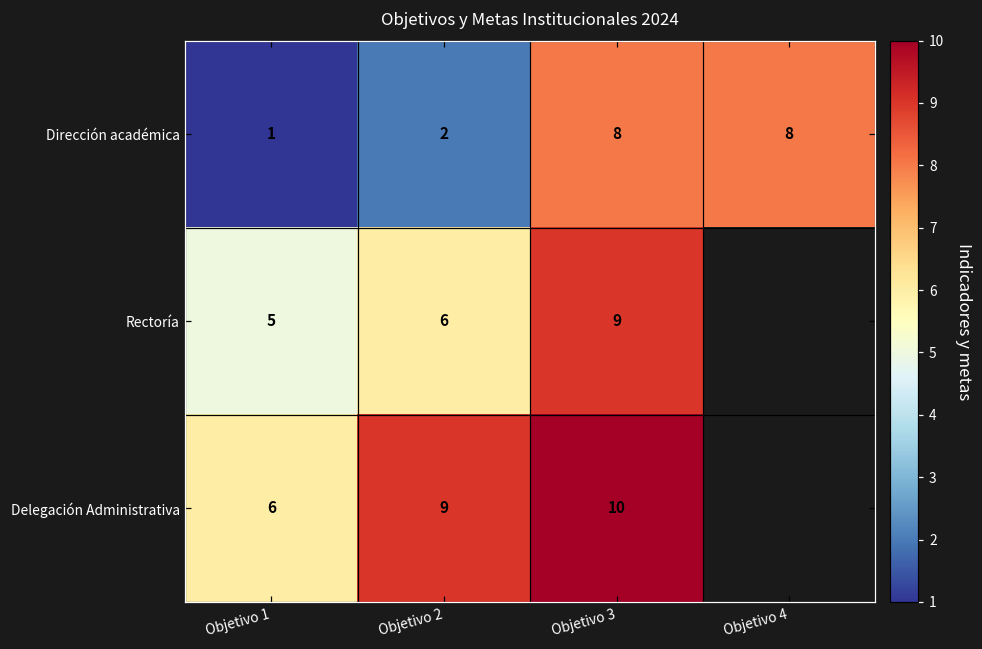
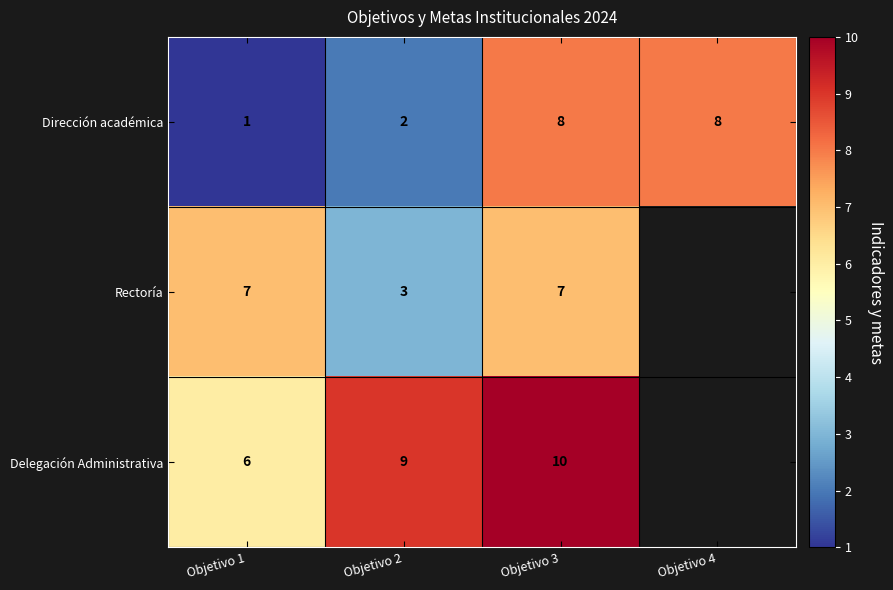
Rectoría, Objetivo 1: 5 -> 7
Rectoría, Objetivo 2: 6 -> 3
Rectoría, Objetivo 3: 9 -> 7
